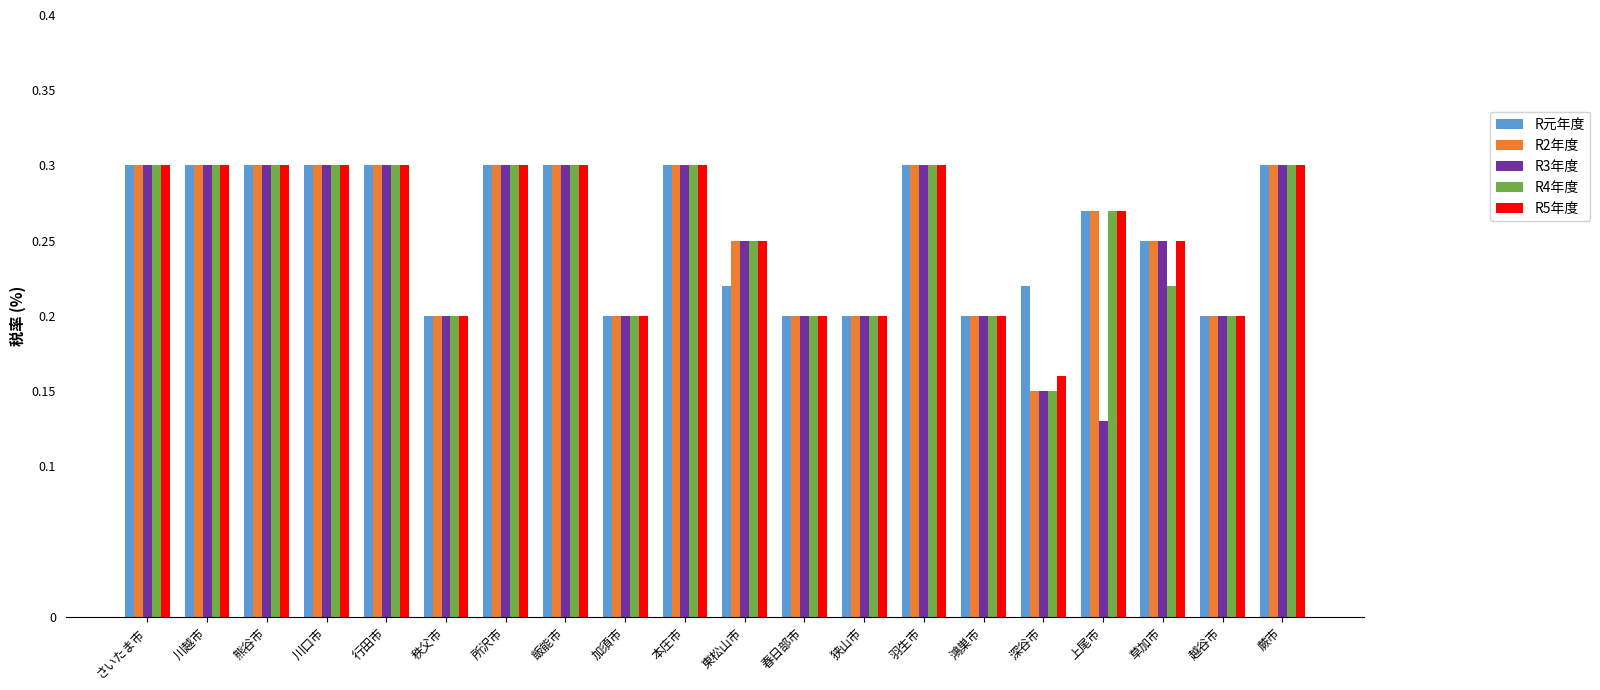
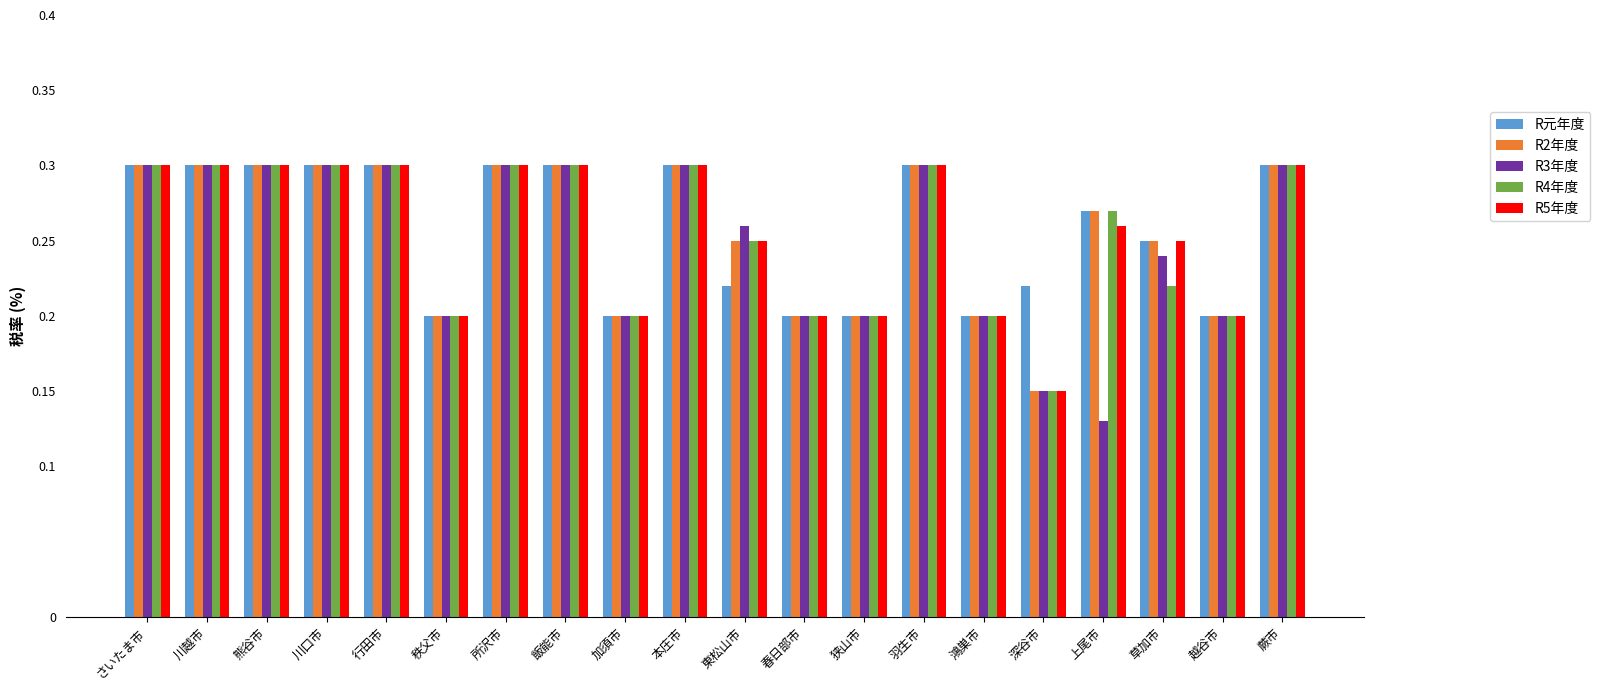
R3年度, 東松山市: 0.25 -> 0.26
R5年度, 深谷市: 0.16 -> 0.15
R5年度, 上尾市: 0.27 -> 0.26
R3年度, 草加市: 0.25 -> 0.24
